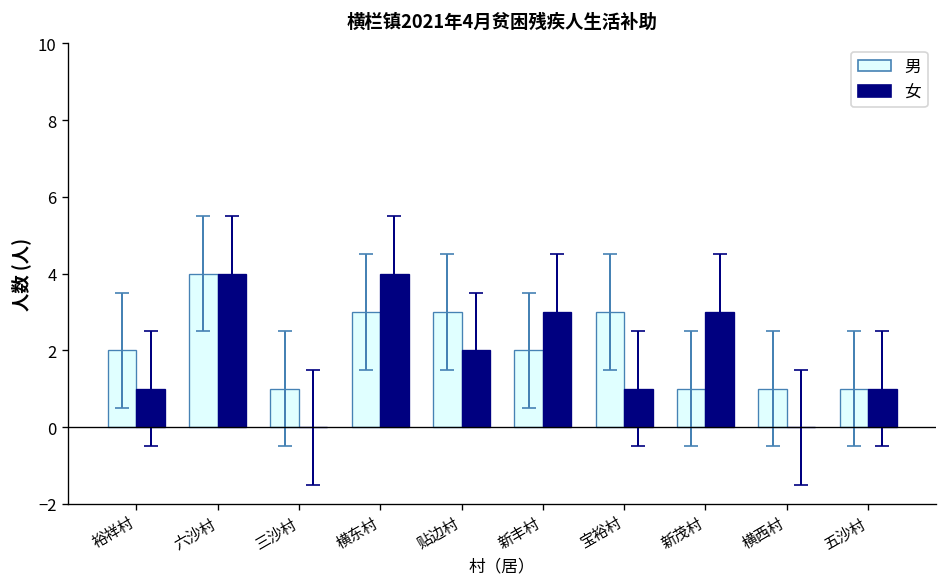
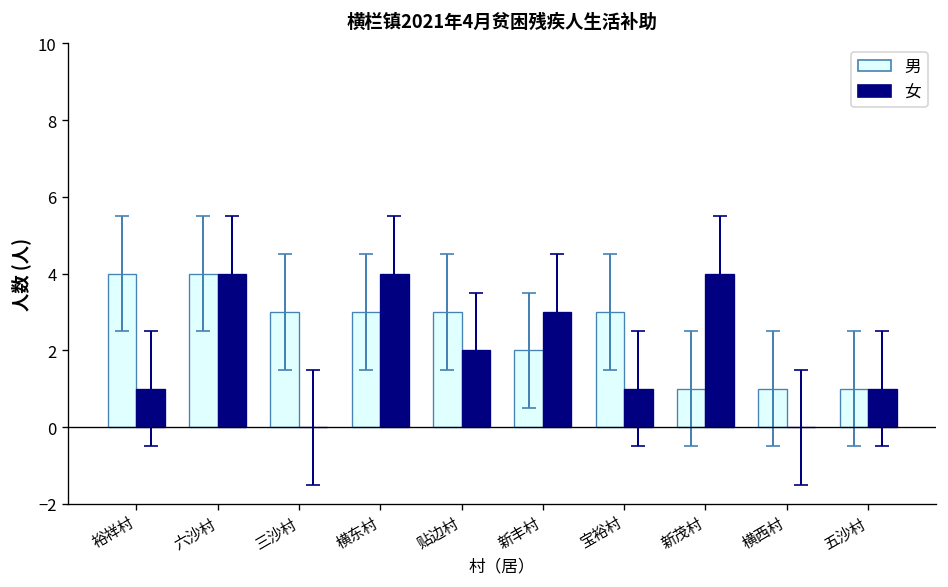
男, 裕祥村: 2 -> 4
男, 三沙村: 1 -> 3
女, 新茂村: 3 -> 4
